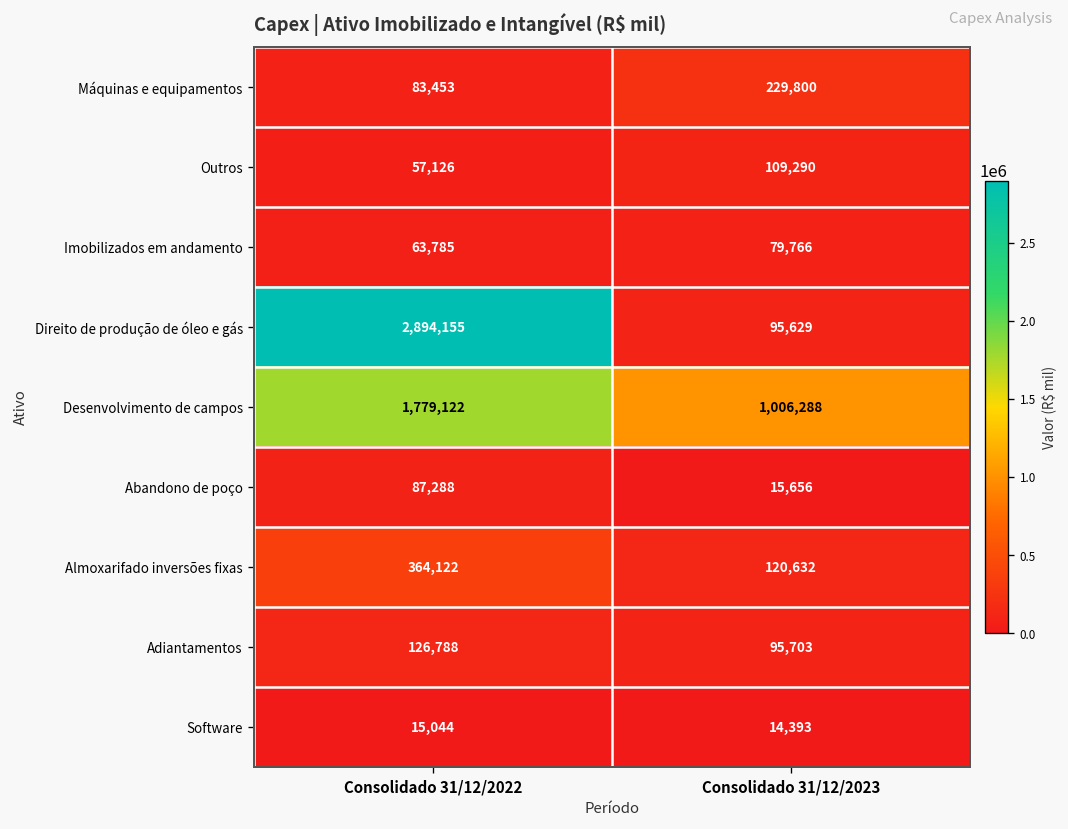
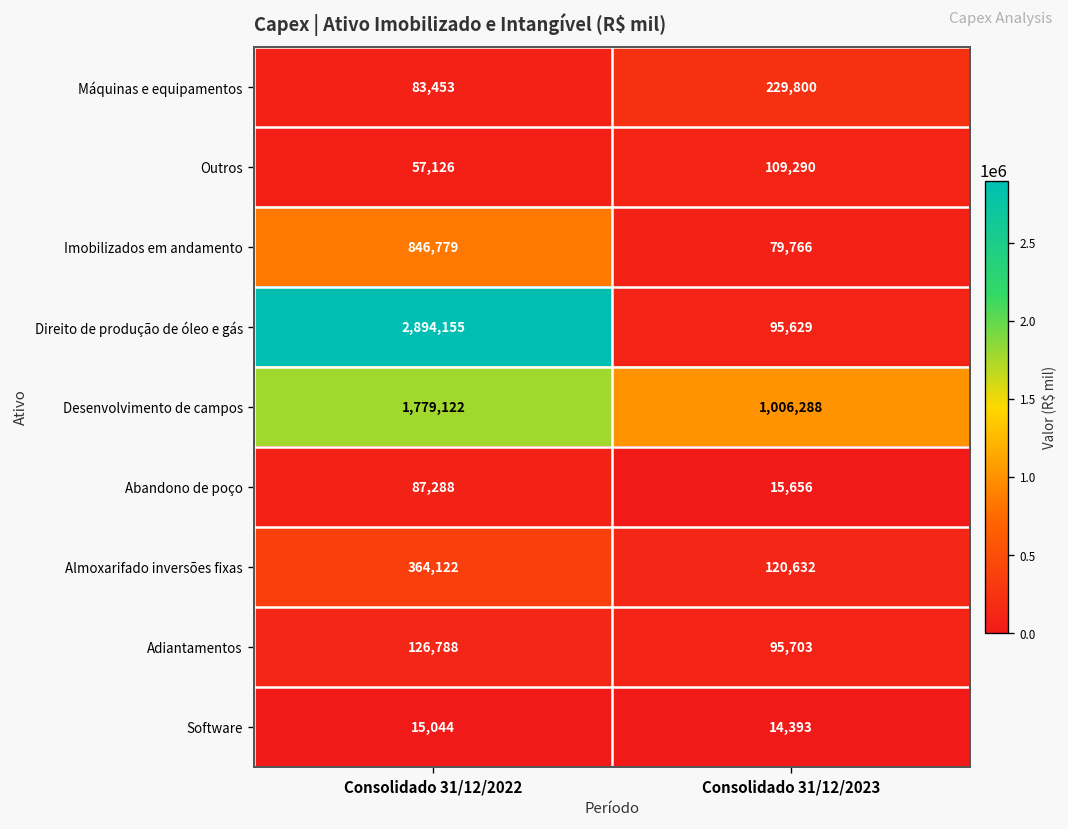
Imobilizados em andamento, Consolidado 31/12/2022: 63,785 -> 846,779
